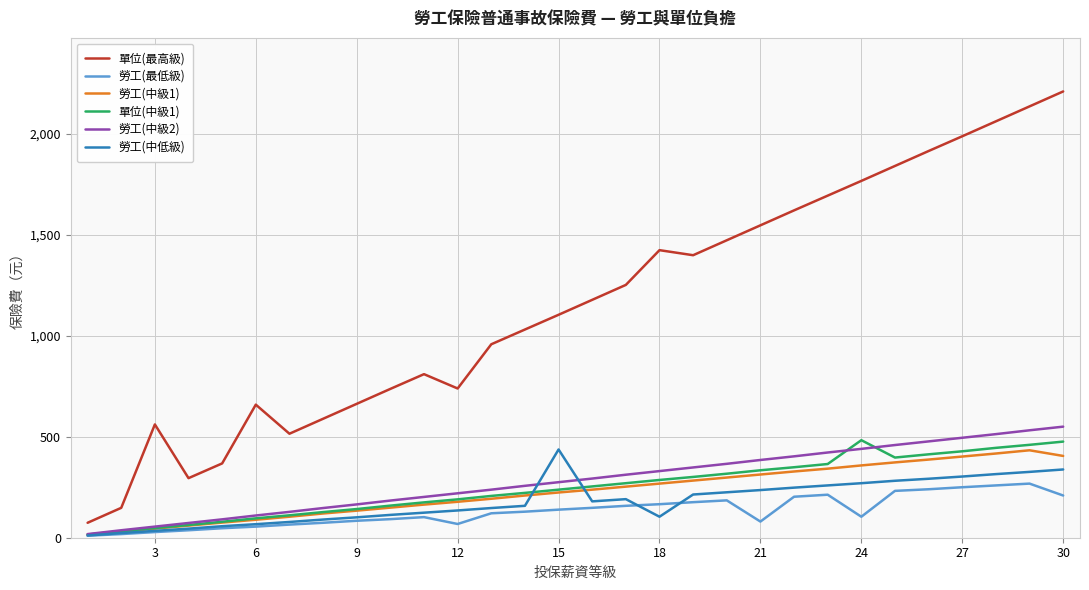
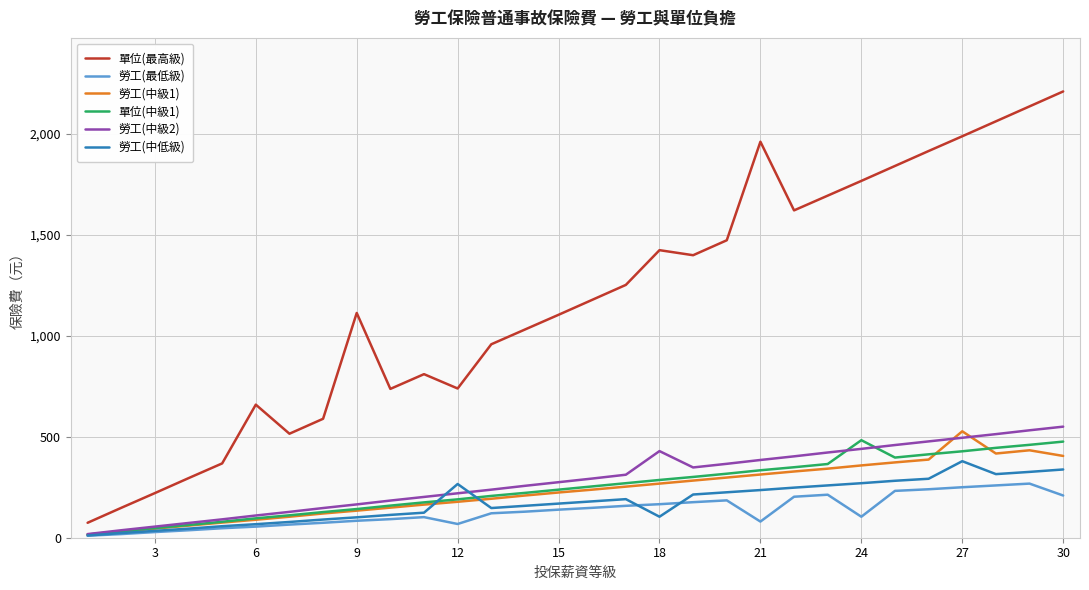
單位(最高級), 3: 560 -> 220
單位(最高級), 9: 660 -> 1,110
勞工(中低級), 12: 140 -> 270
勞工(中低級), 15: 440 -> 170
勞工(中級2), 18: 330 -> 430
單位(最高級), 21: 1,550 -> 1,960
勞工(中級1), 27: 400 -> 530
勞工(中低級), 27: 300 -> 380
